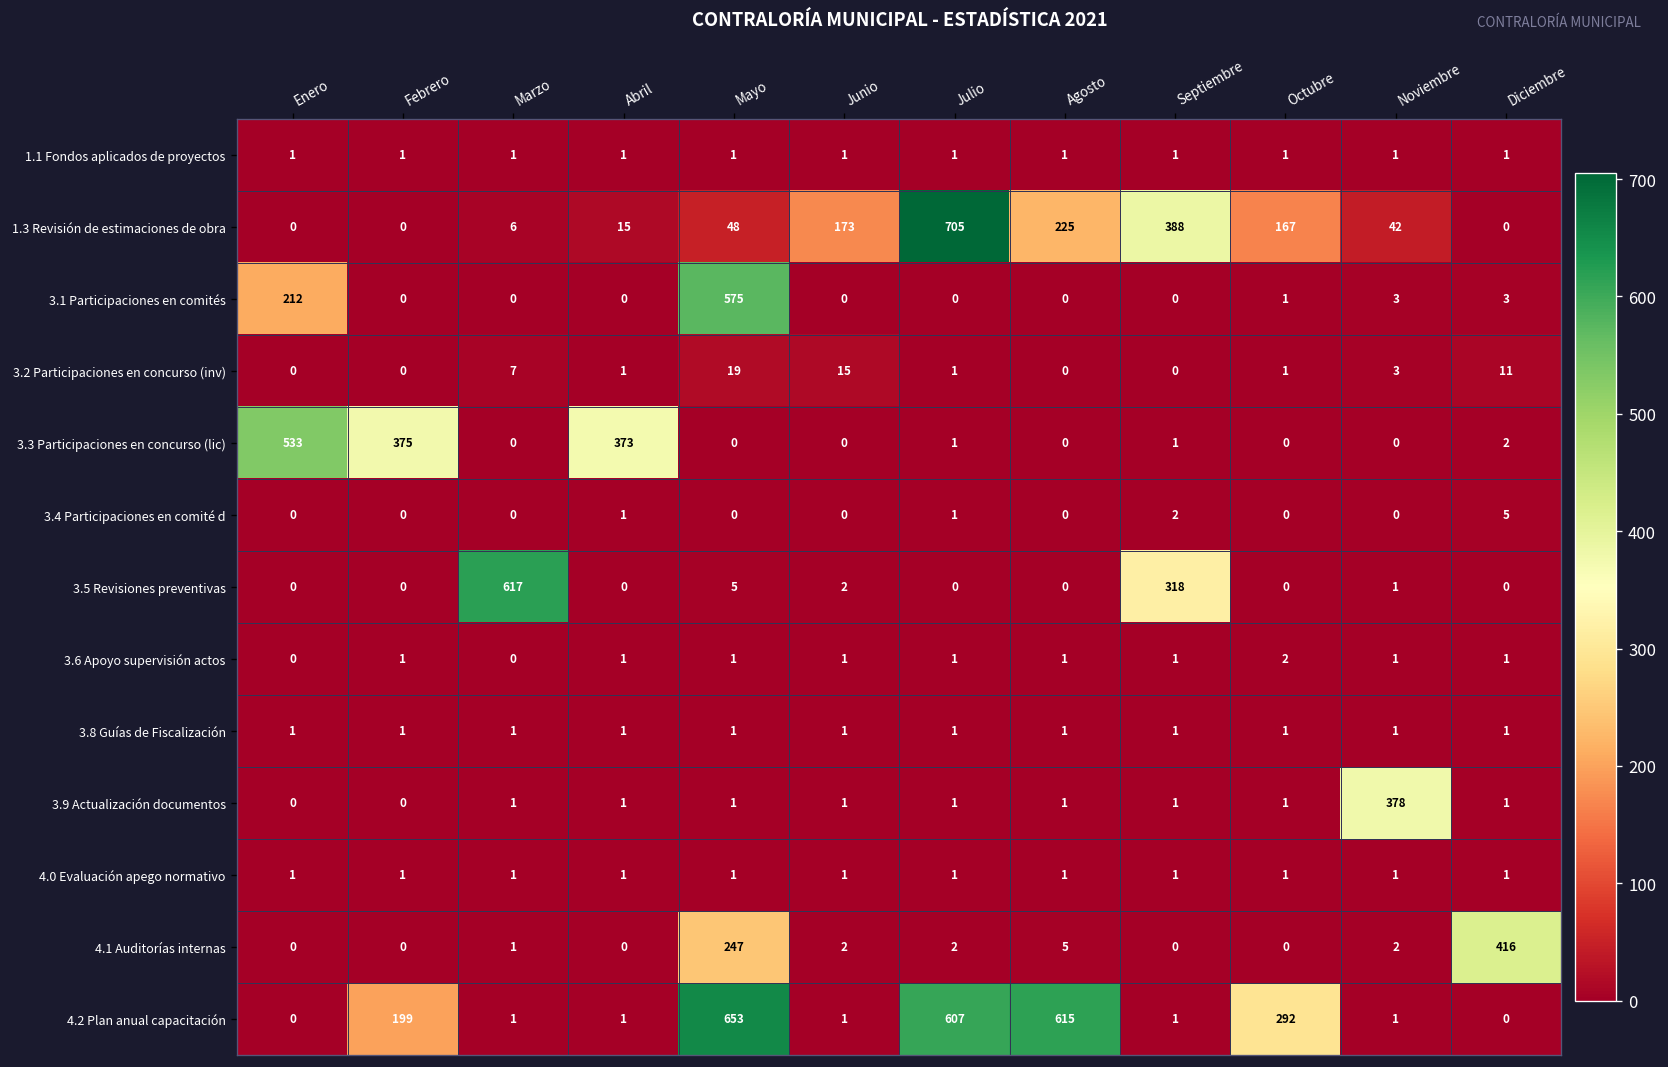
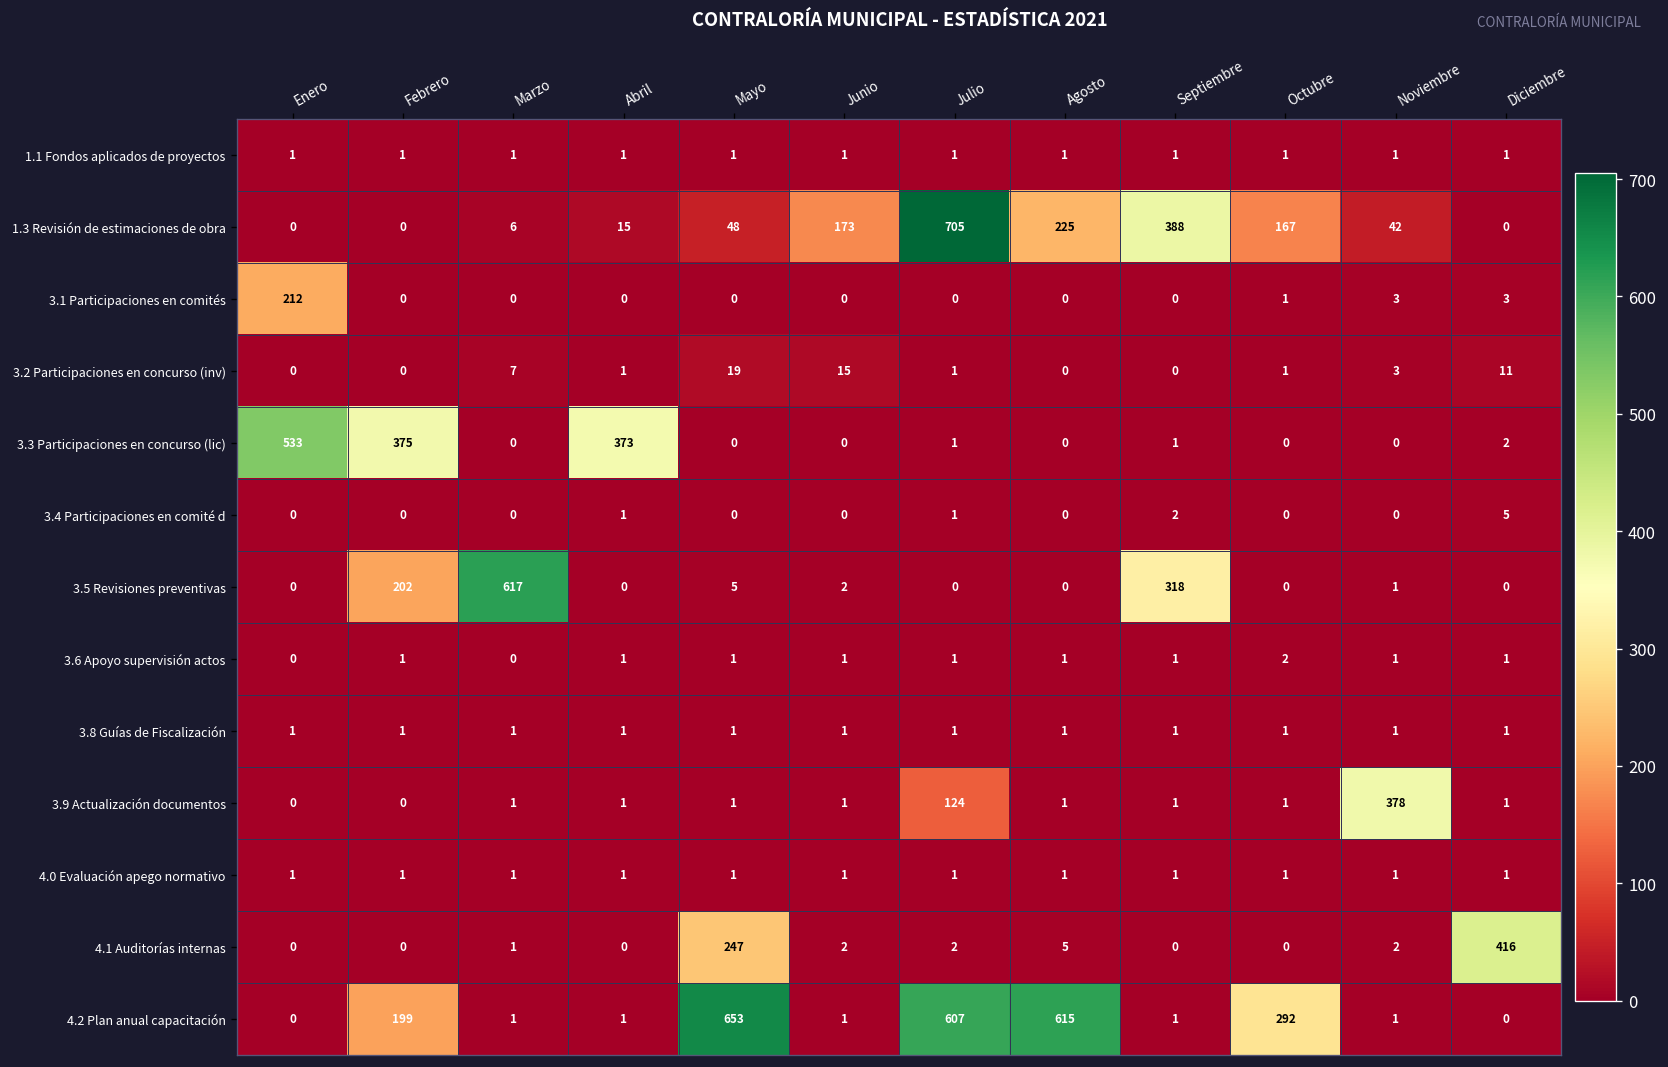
3.1 Participaciones en comités, Mayo: 575 -> 0
3.5 Revisiones preventivas, Febrero: 0 -> 202
3.9 Actualización documentos, Julio: 1 -> 124
